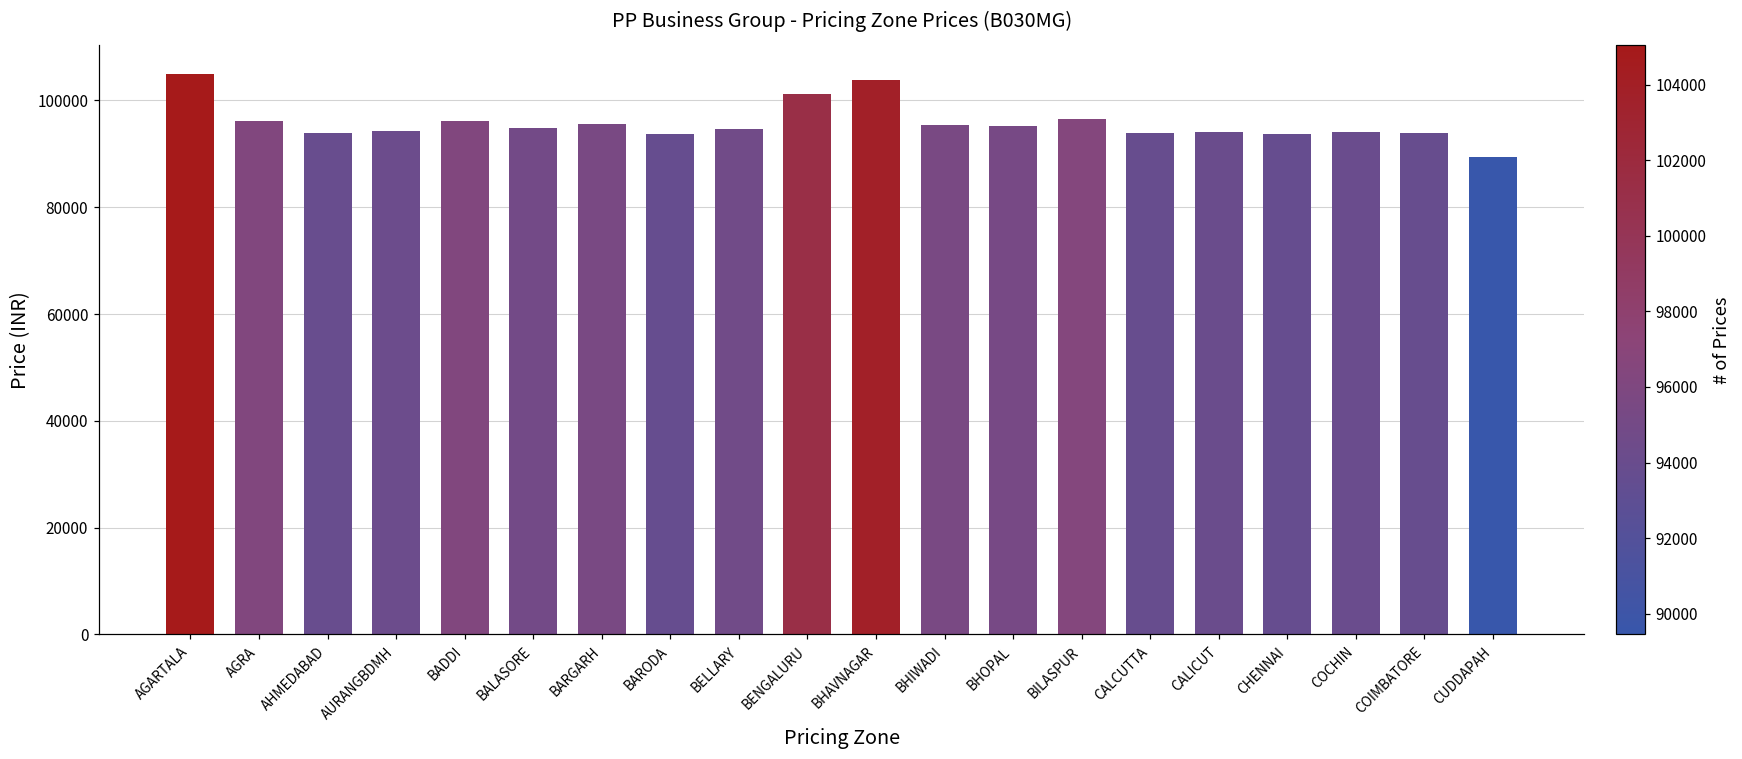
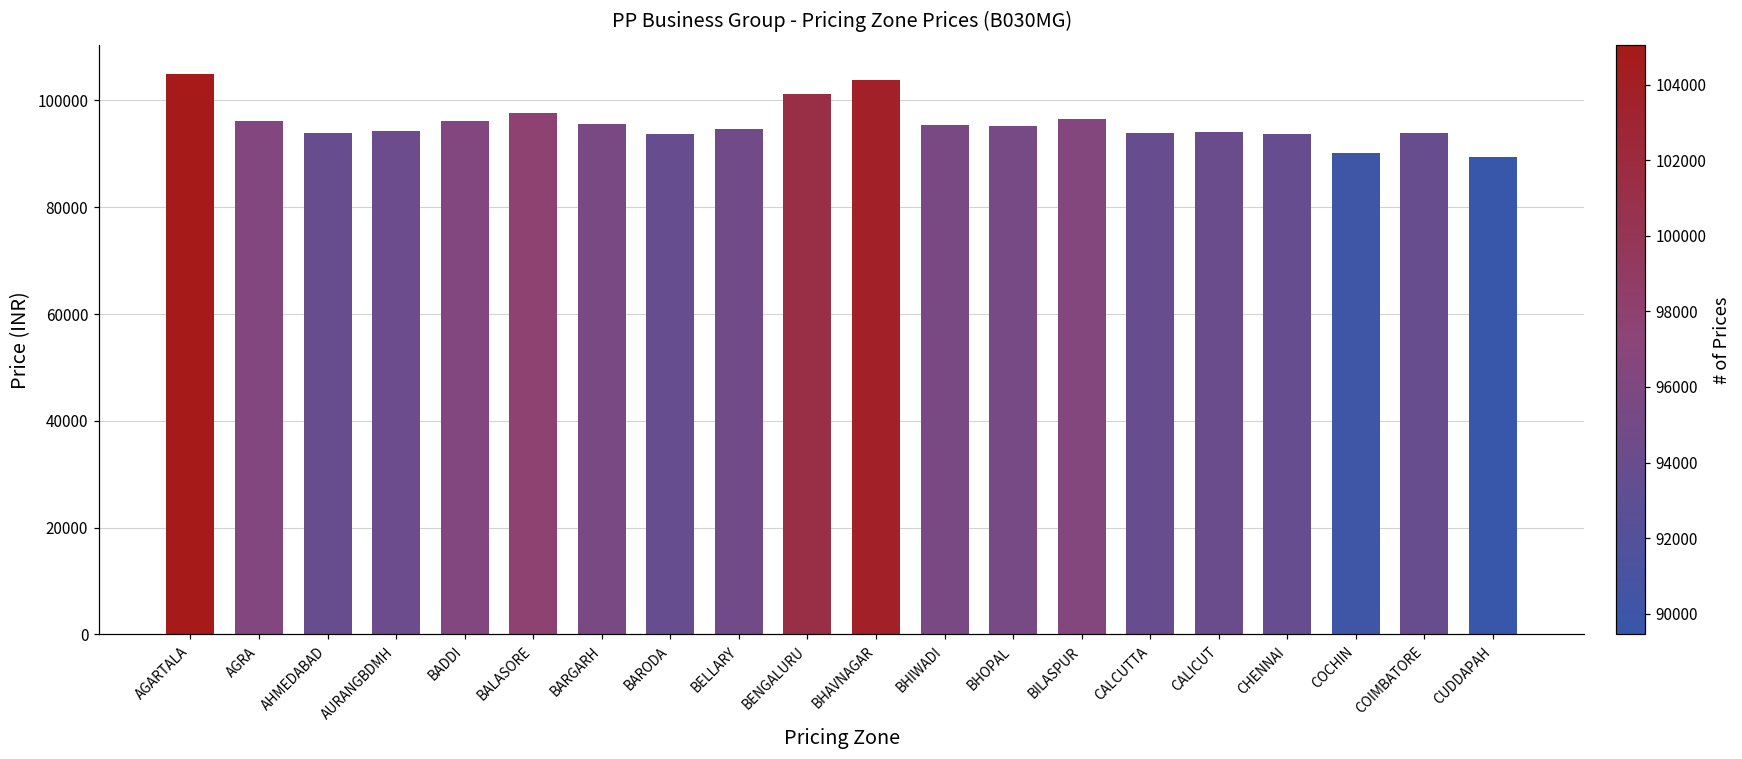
BALASORE: 95000 -> 98000
COCHIN: 94000 -> 90000
